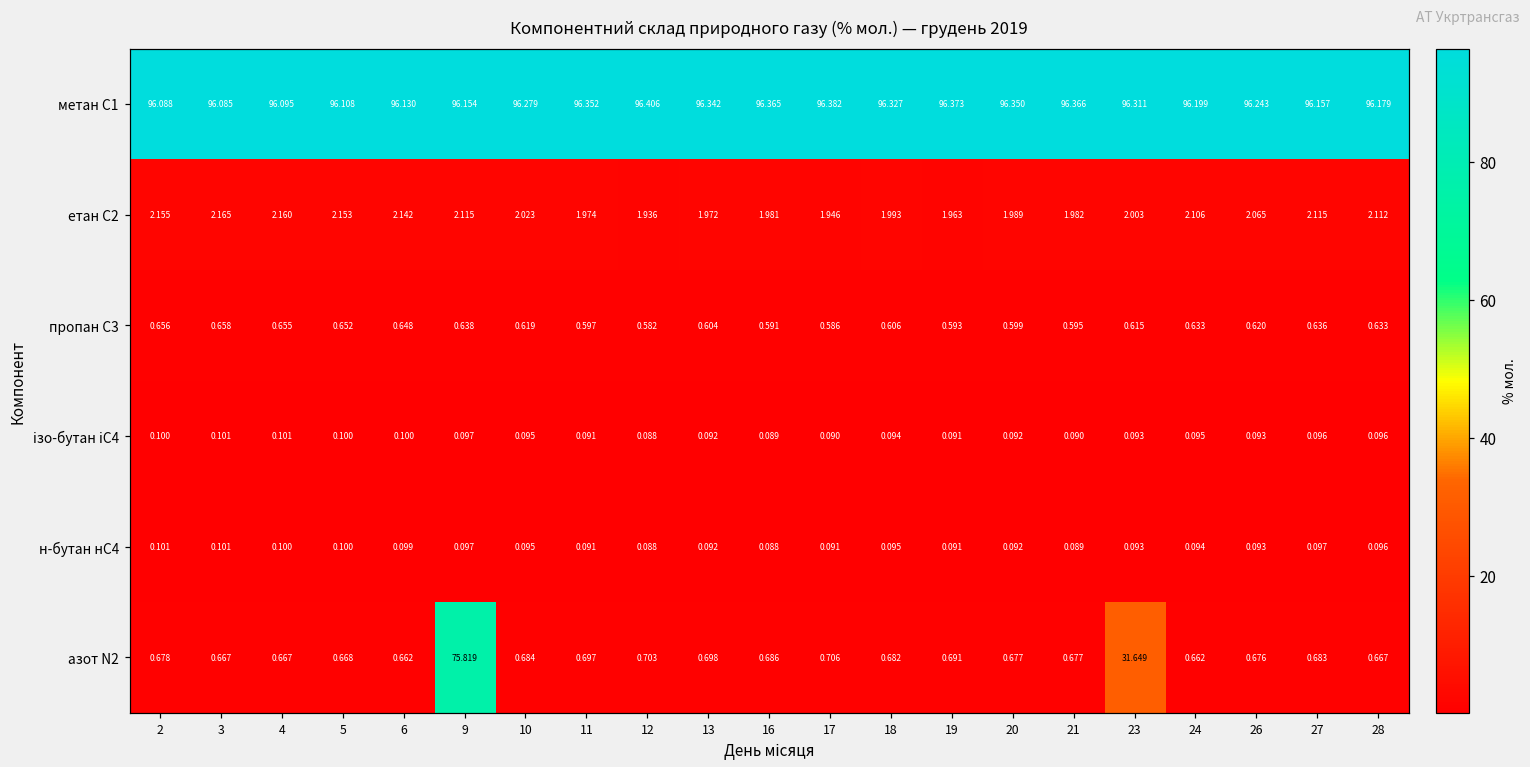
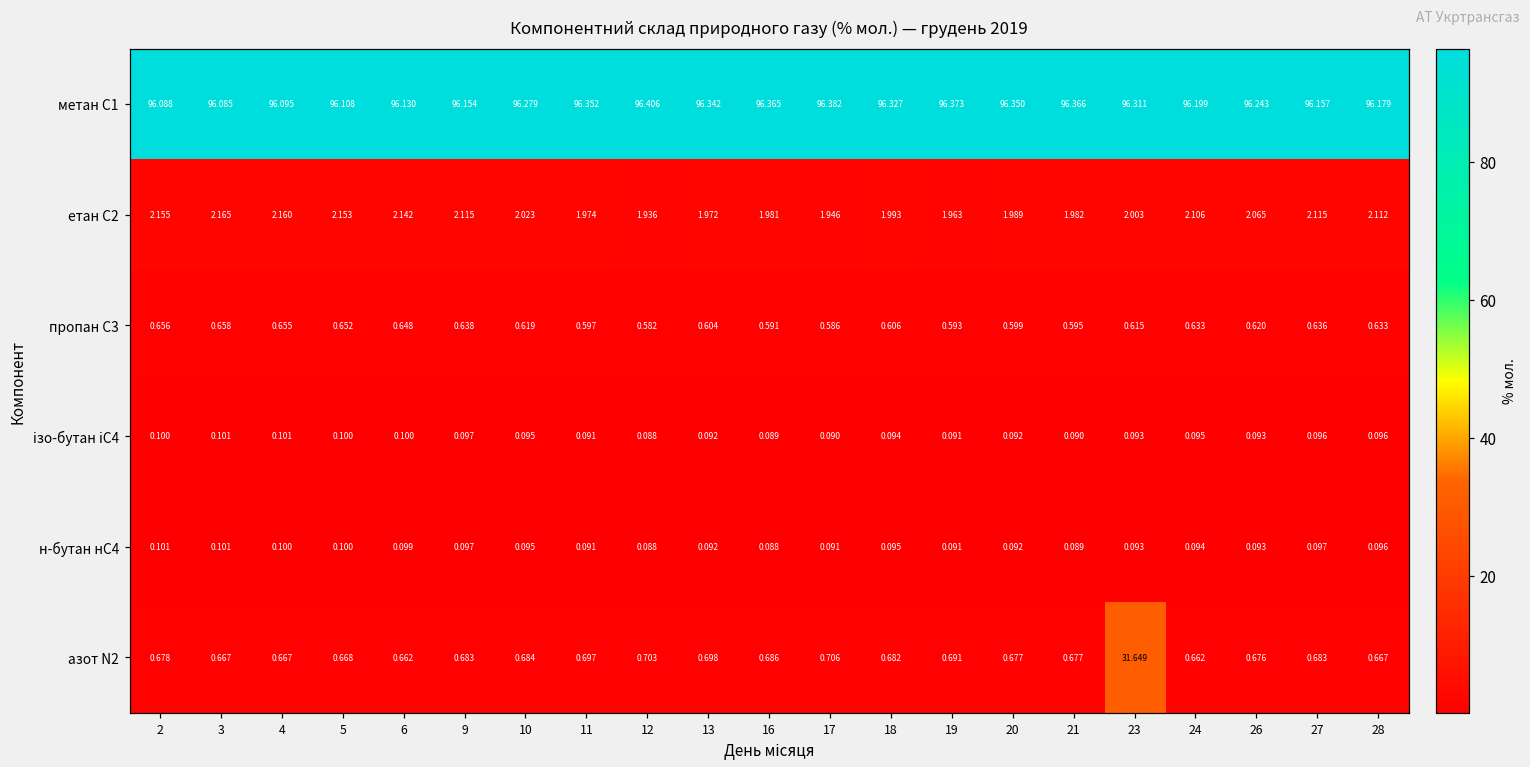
азот N2, 9: 75.819 -> 0.683
